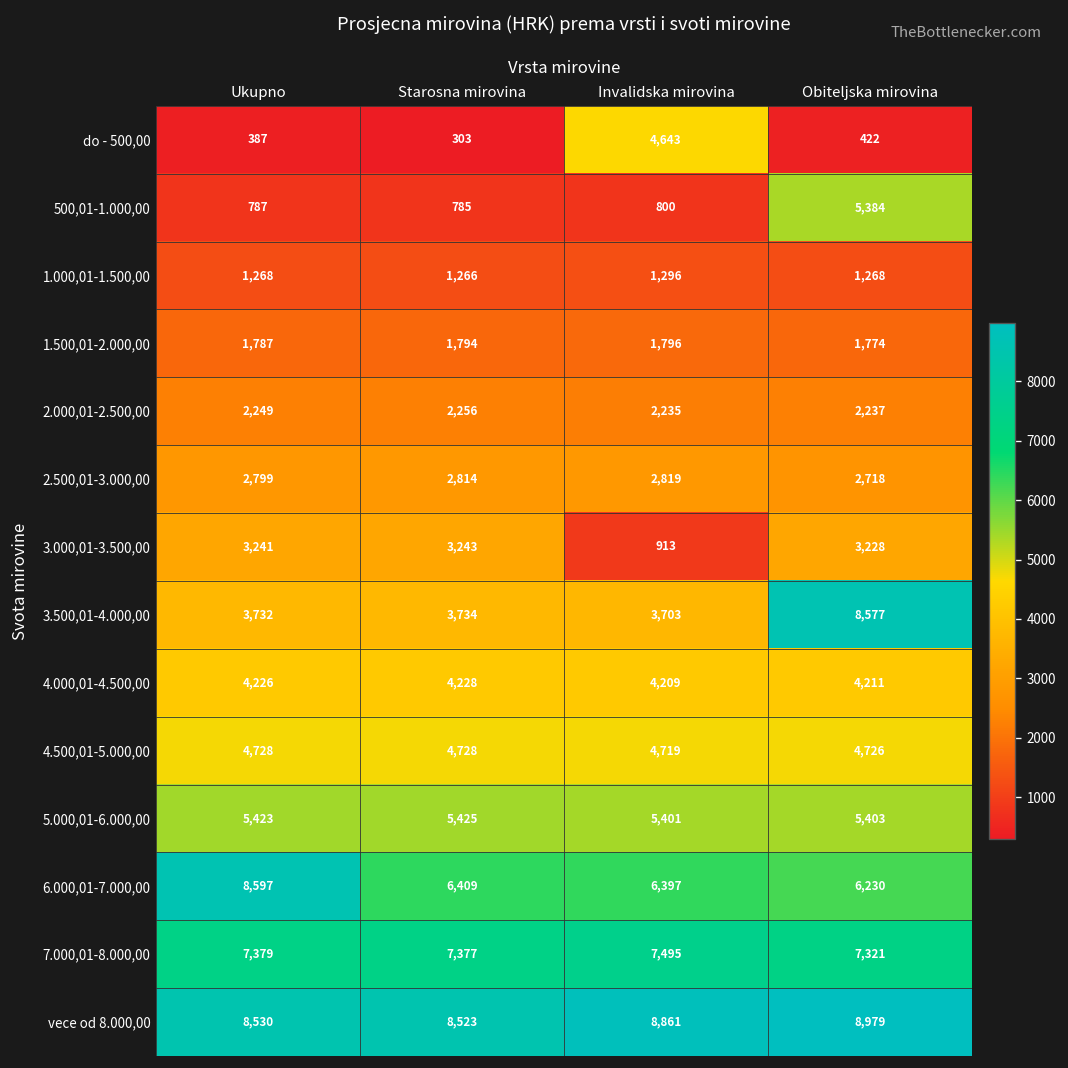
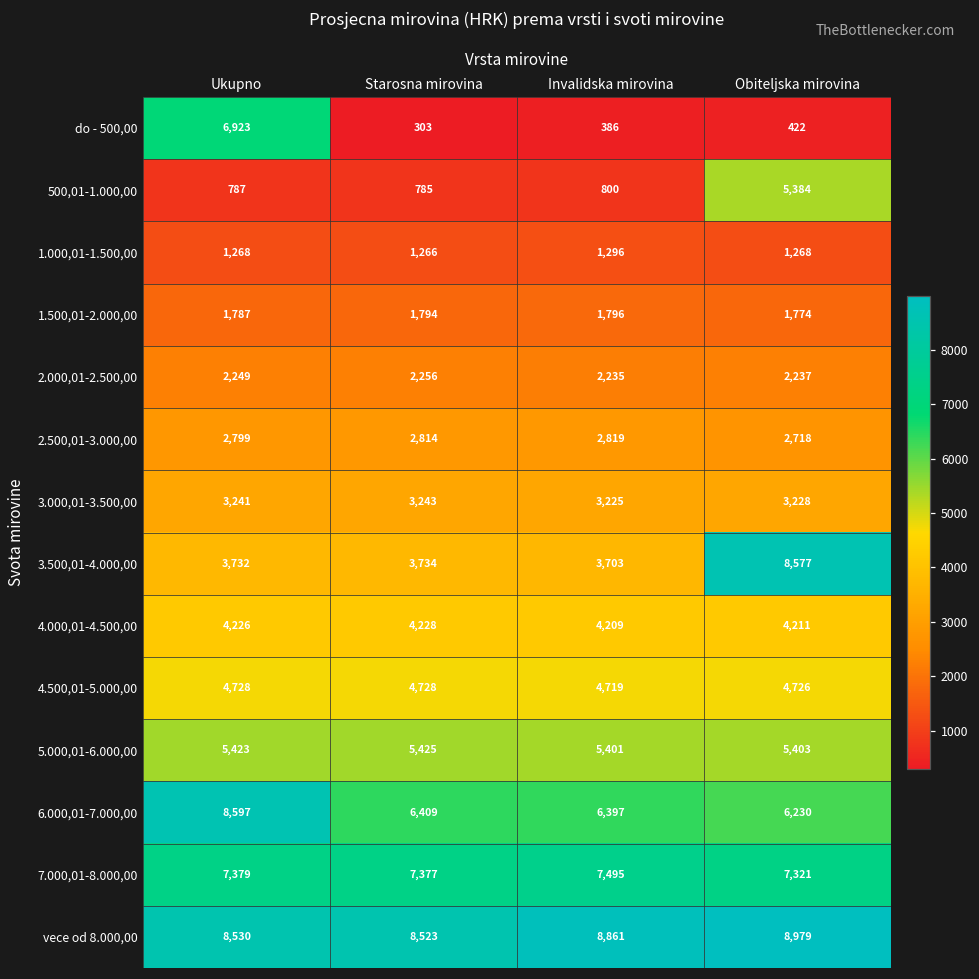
do - 500,00, Ukupno: 387 -> 6,923
do - 500,00, Invalidska mirovina: 4,643 -> 386
3.000,01-3.500,00, Invalidska mirovina: 913 -> 3,225
